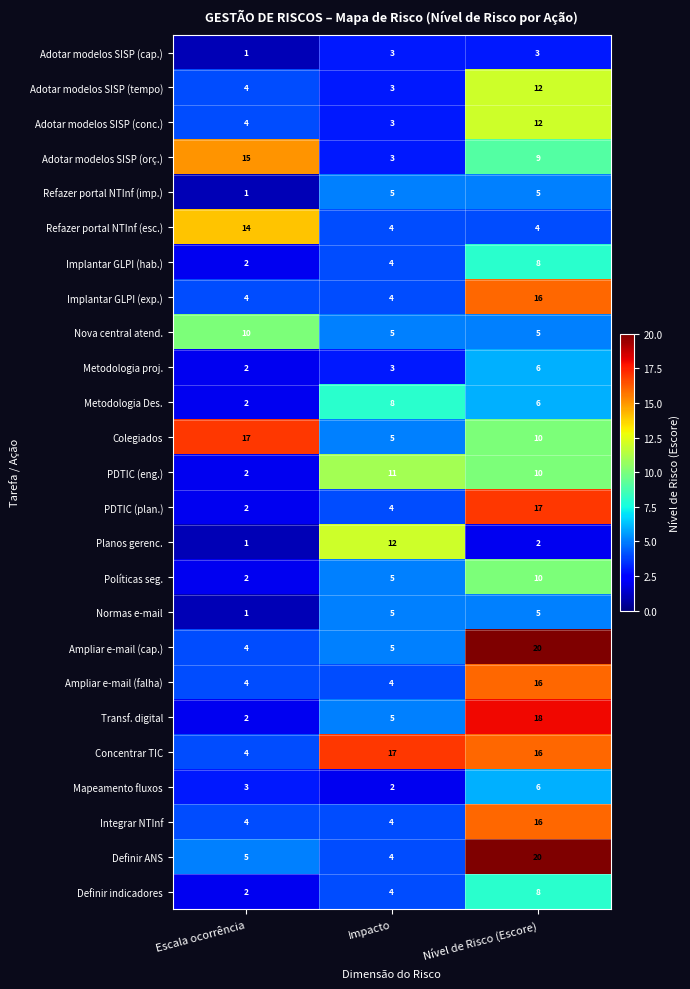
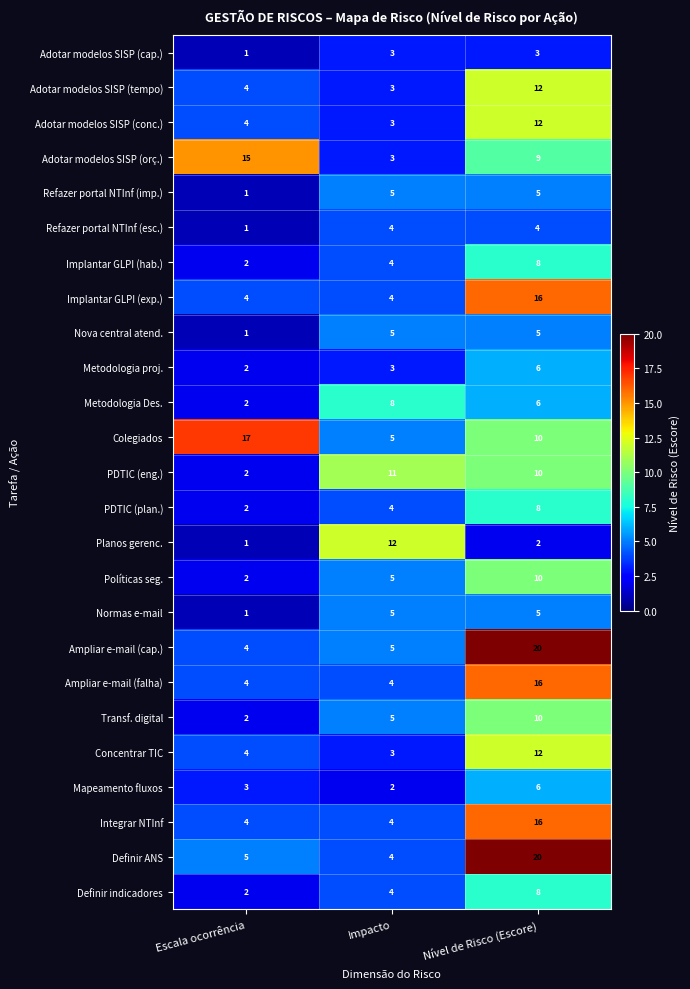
Refazer portal NTInf (esc.), Escala ocorrência: 14 -> 1
Nova central atend., Escala ocorrência: 10 -> 1
PDTIC (plan.), Nível de Risco (Escore): 17 -> 8
Transf. digital, Nível de Risco (Escore): 18 -> 10
Concentrar TIC, Impacto: 17 -> 3
Concentrar TIC, Nível de Risco (Escore): 16 -> 12
